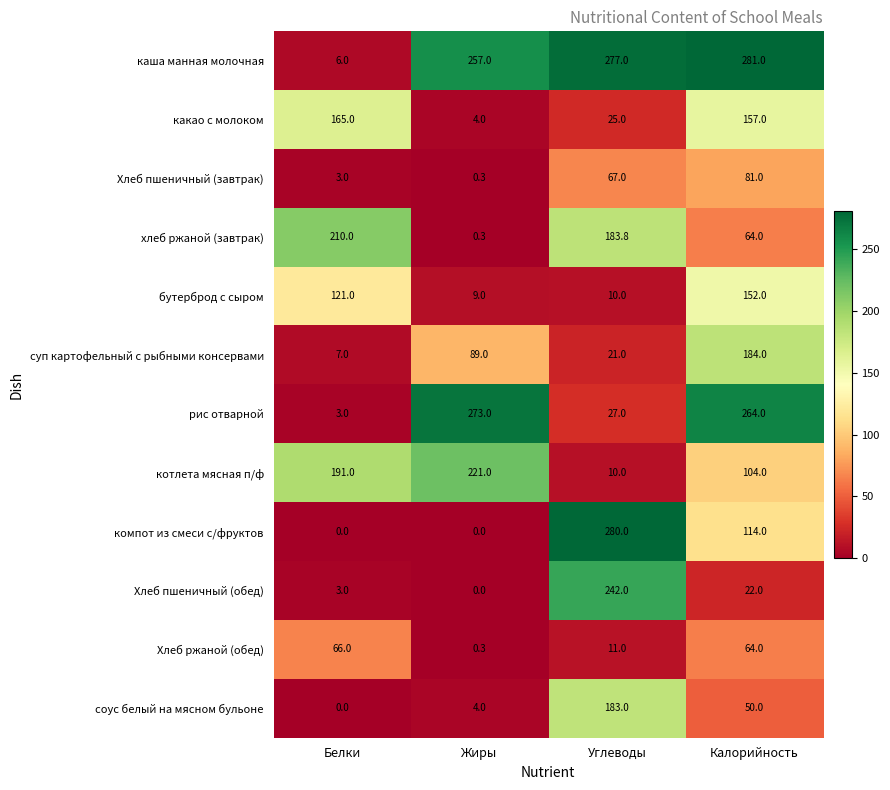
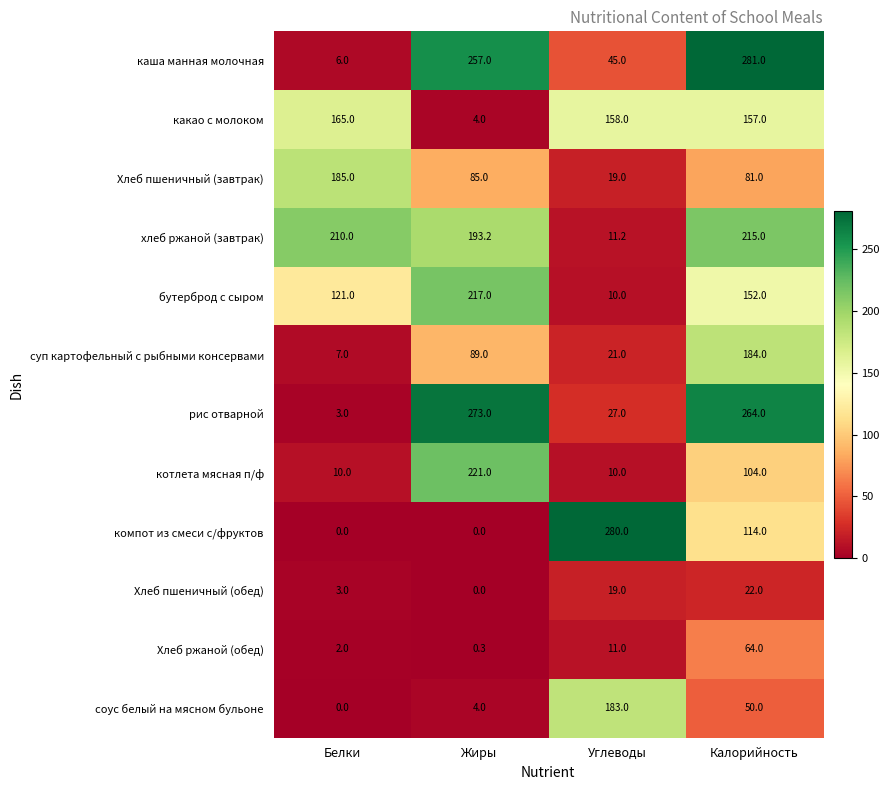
каша манная молочная, Углеводы: 277.0 -> 45.0
какао с молоком, Углеводы: 25.0 -> 158.0
Хлеб пшеничный (завтрак), Белки: 3.0 -> 185.0
Хлеб пшеничный (завтрак), Жиры: 0.3 -> 85.0
Хлеб пшеничный (завтрак), Углеводы: 67.0 -> 19.0
хлеб ржаной (завтрак), Жиры: 0.3 -> 193.2
хлеб ржаной (завтрак), Углеводы: 183.8 -> 11.2
хлеб ржаной (завтрак), Калорийность: 64.0 -> 215.0
бутерброд с сыром, Жиры: 9.0 -> 217.0
котлета мясная п/ф, Белки: 191.0 -> 10.0
Хлеб пшеничный (обед), Углеводы: 242.0 -> 19.0
Хлеб ржаной (обед), Белки: 66.0 -> 2.0
